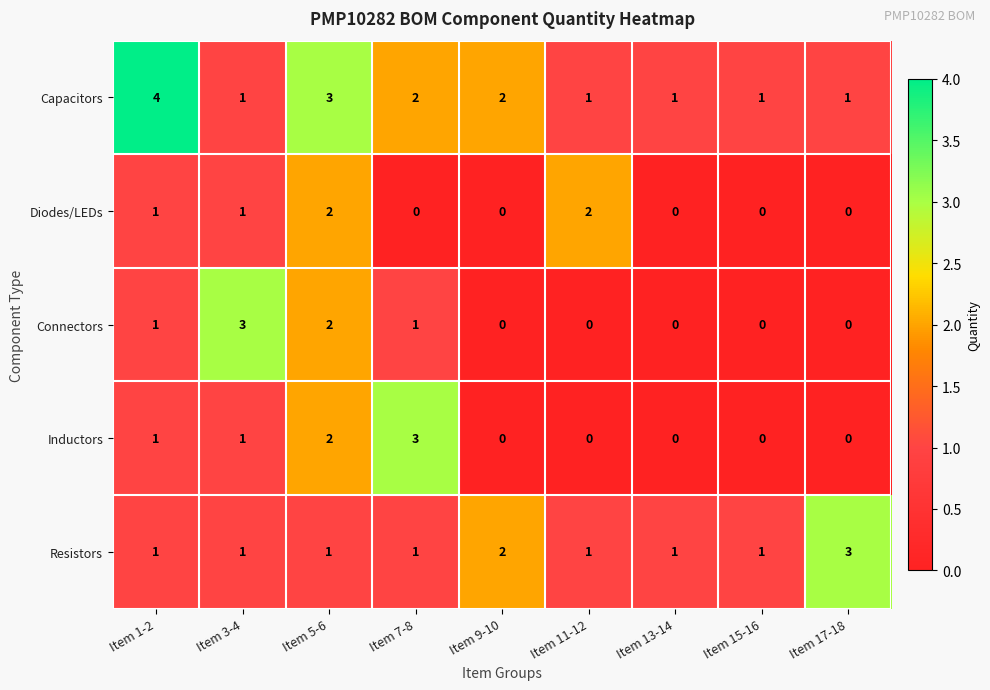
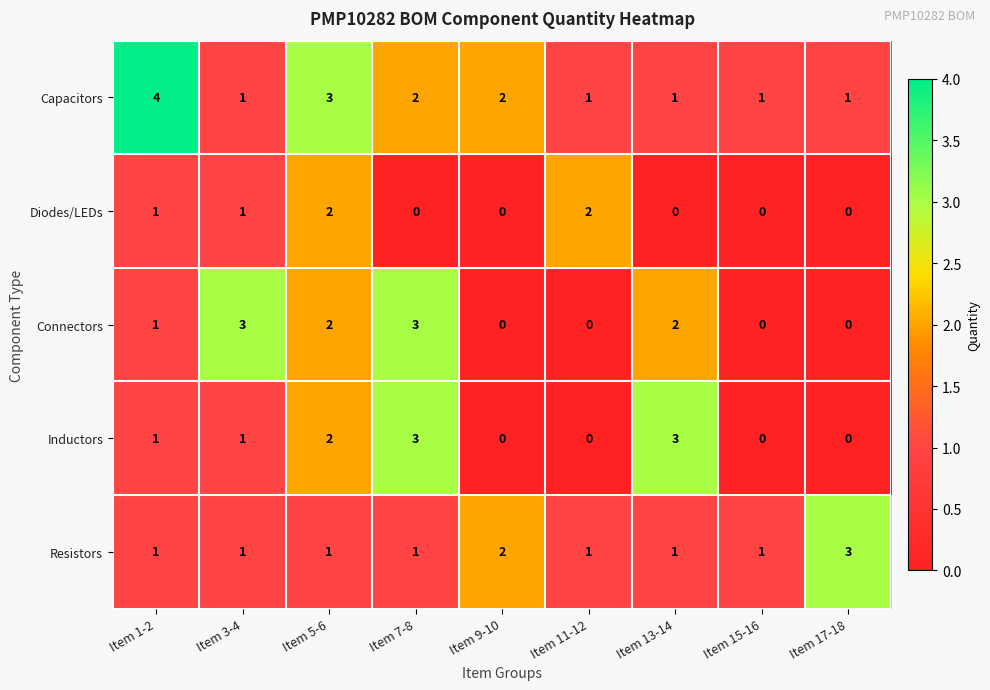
Connectors, Item 7-8: 1 -> 3
Connectors, Item 13-14: 0 -> 2
Inductors, Item 13-14: 0 -> 3
